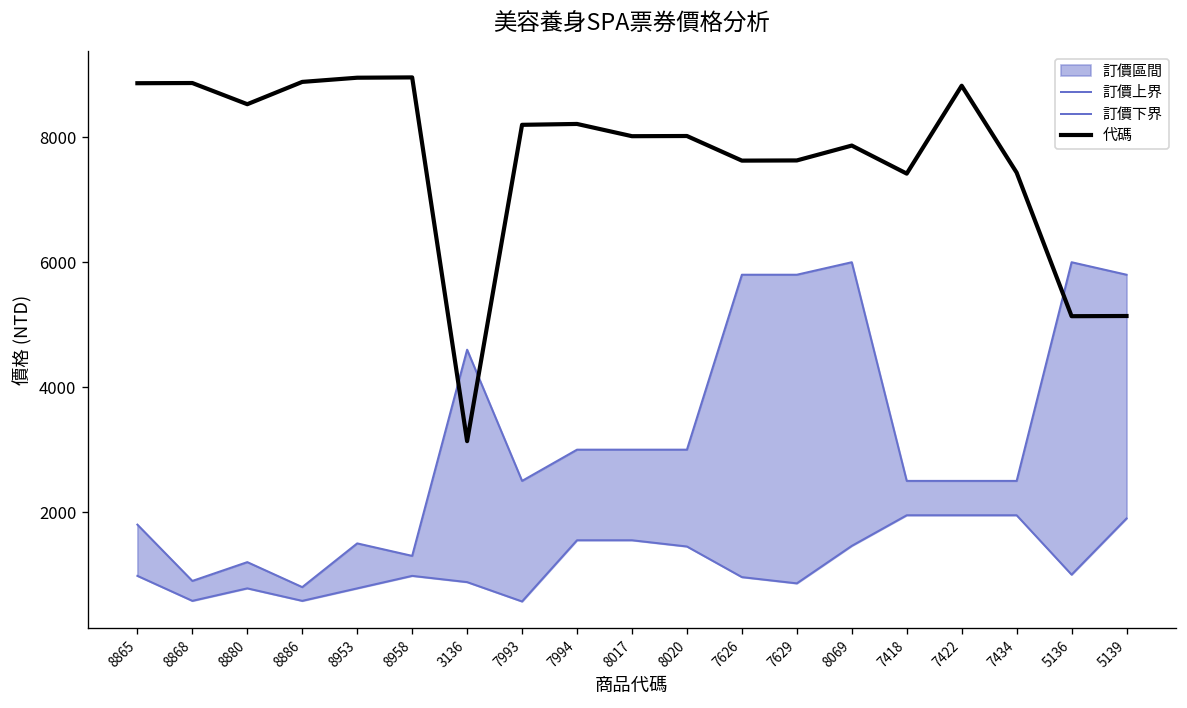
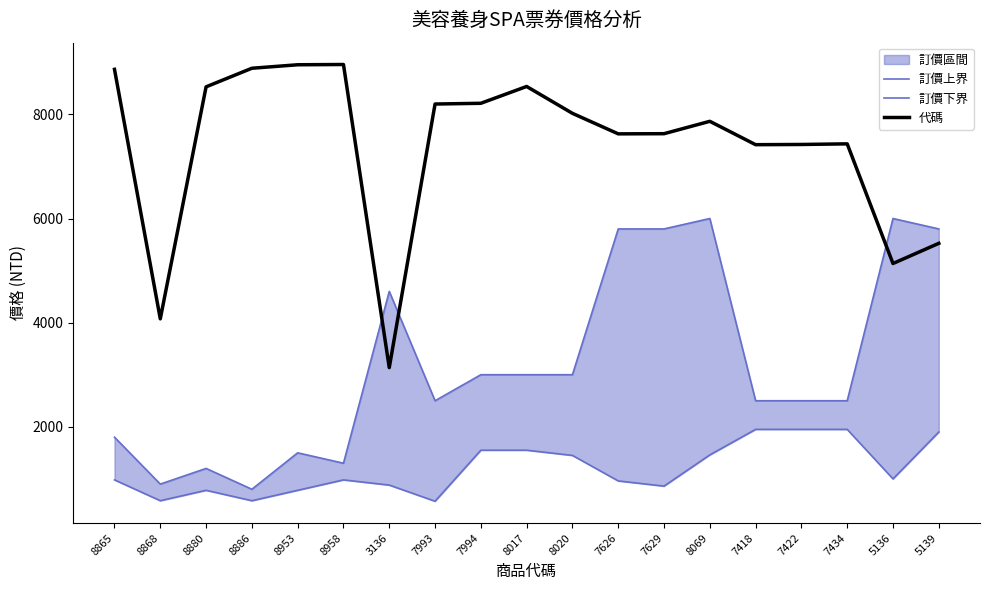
代碼, 8868: 8900 -> 4100
代碼, 8017: 8000 -> 8500
代碼, 7422: 8800 -> 7400
代碼, 5139: 5100 -> 5500
